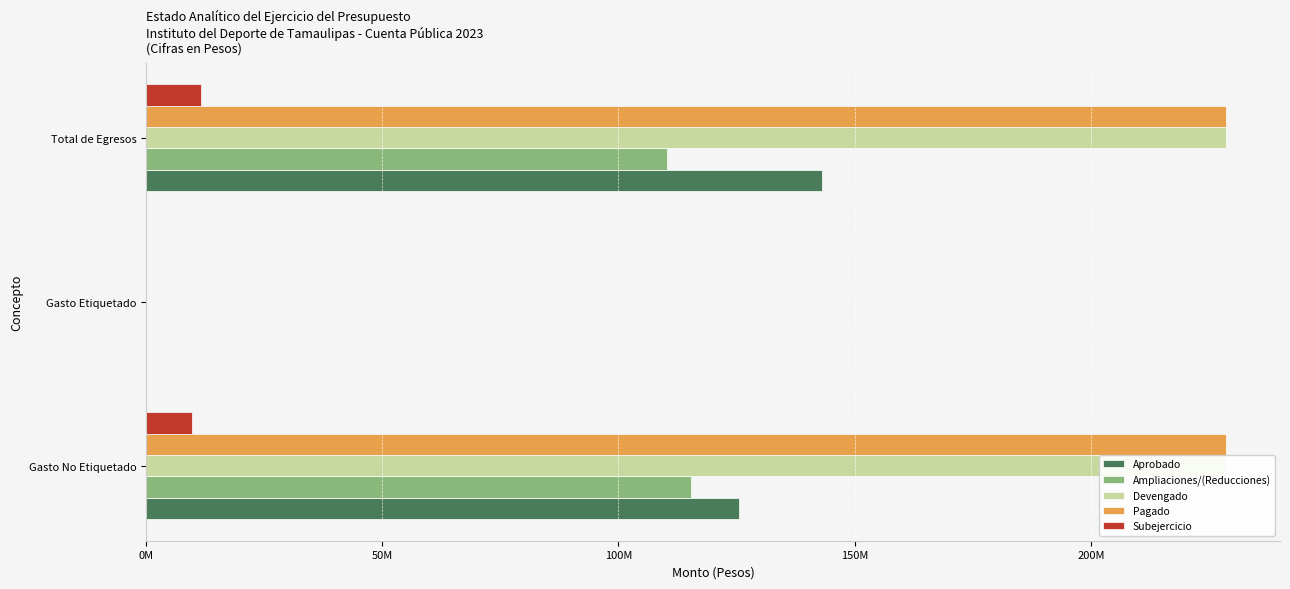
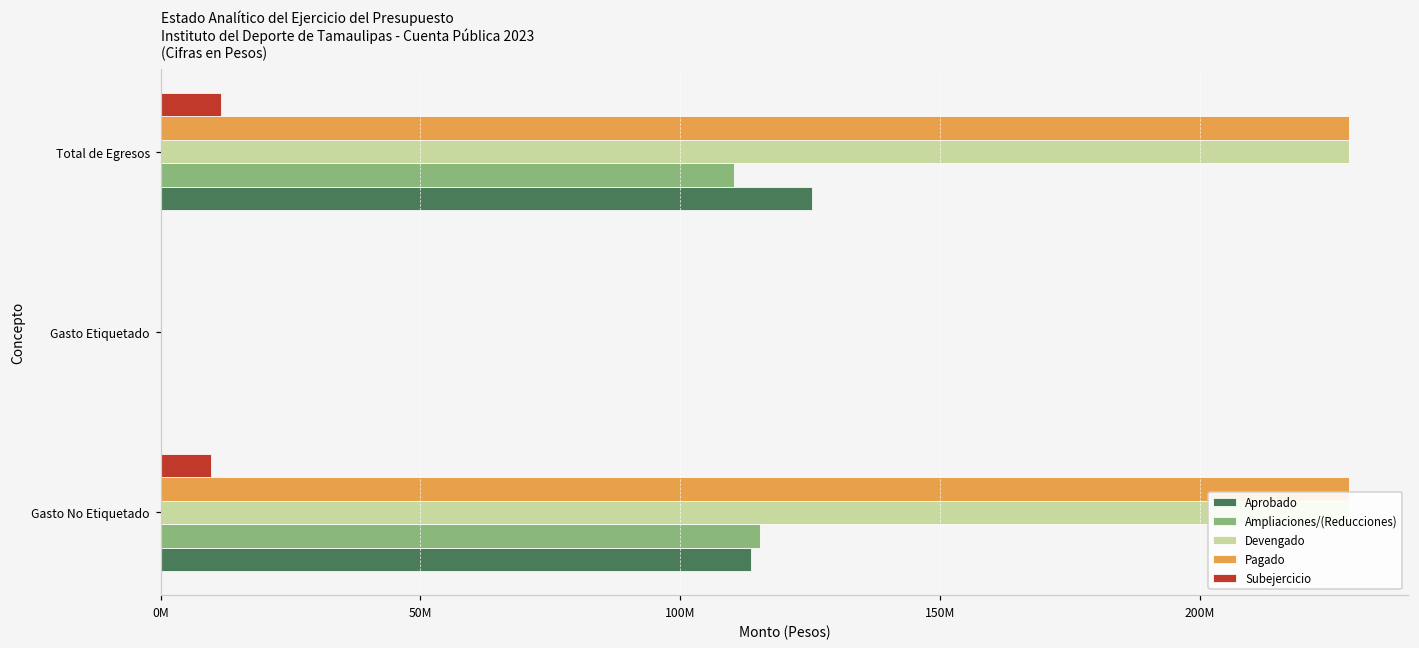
Aprobado, Total de Egresos: 143000000 -> 125000000
Aprobado, Gasto No Etiquetado: 125000000 -> 114000000
